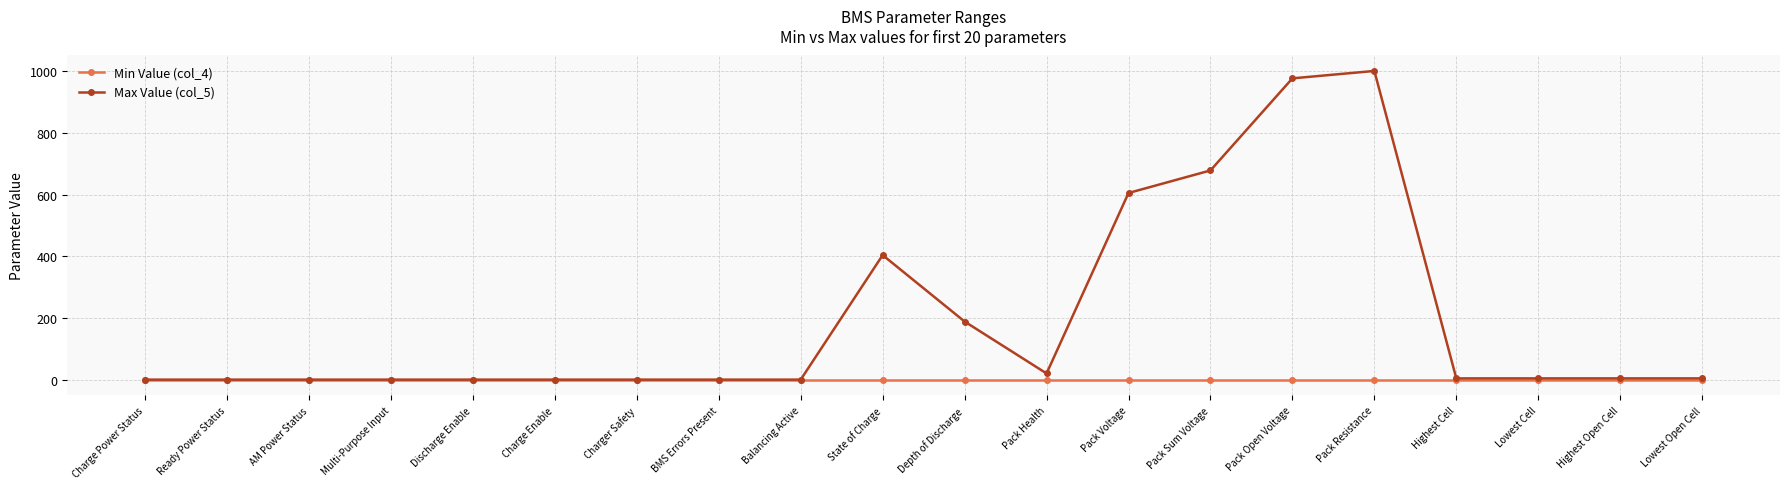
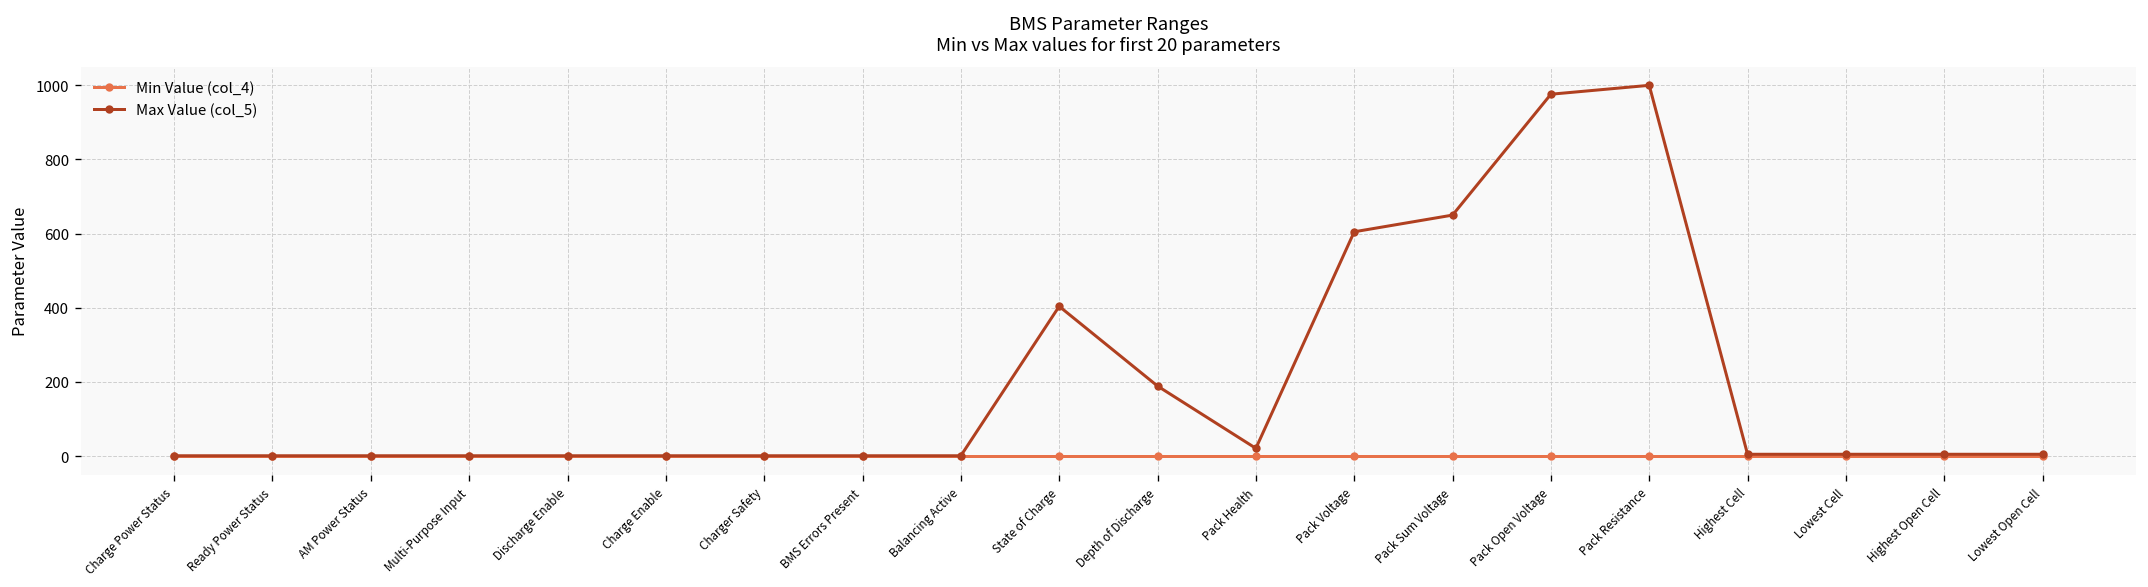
Max Value (col_5), Pack Sum Voltage: 680 -> 650
